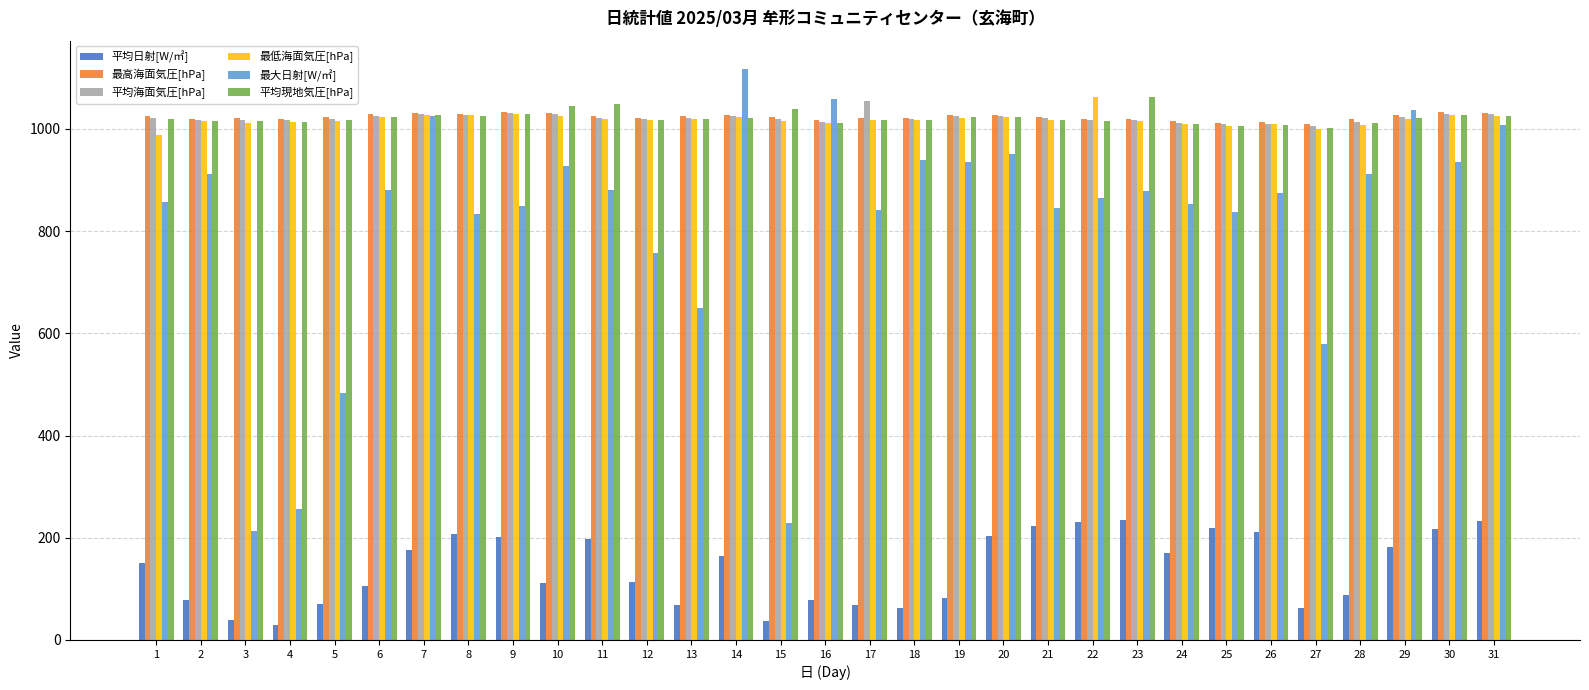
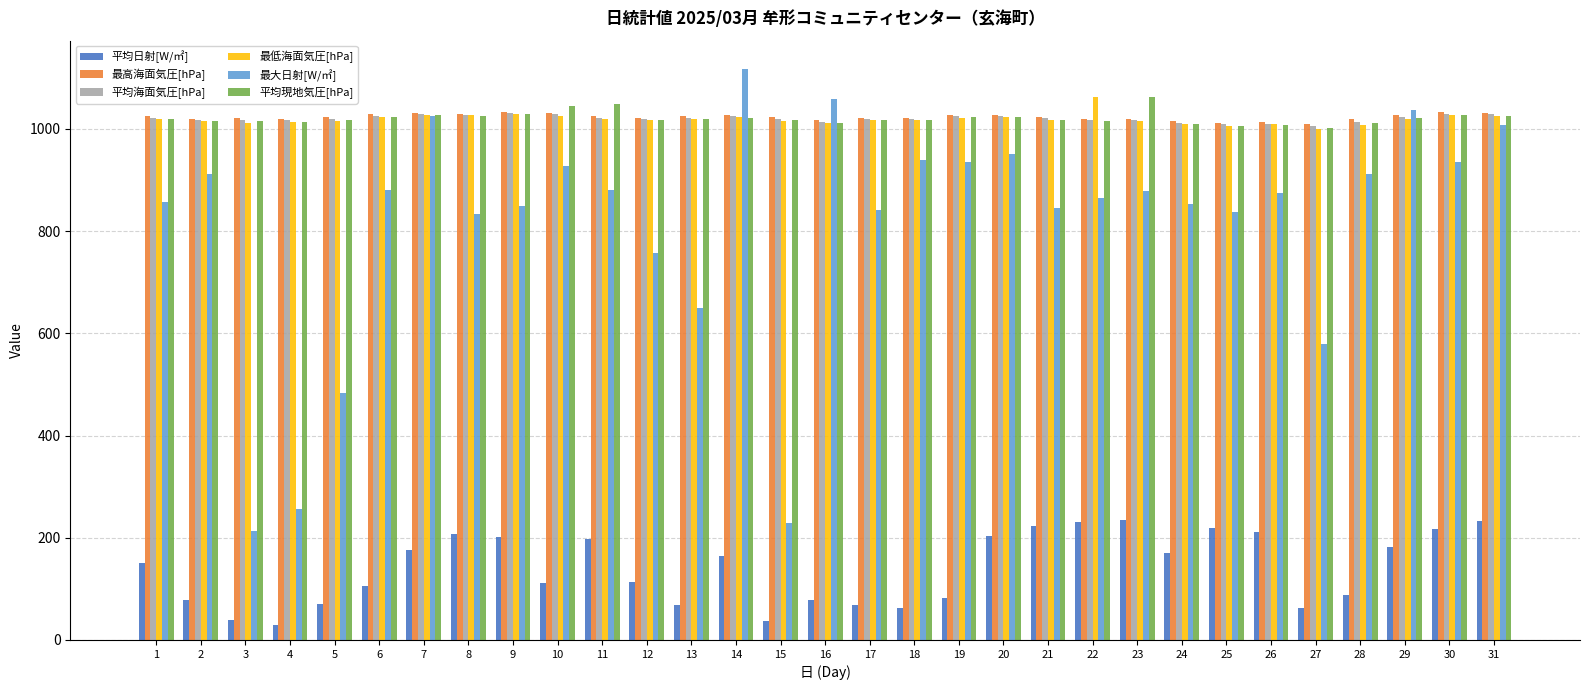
最低海面気圧[hPa], 1: 990 -> 1020
平均現地気圧[hPa], 15: 1040 -> 1020
平均海面気圧[hPa], 17: 1050 -> 1020
